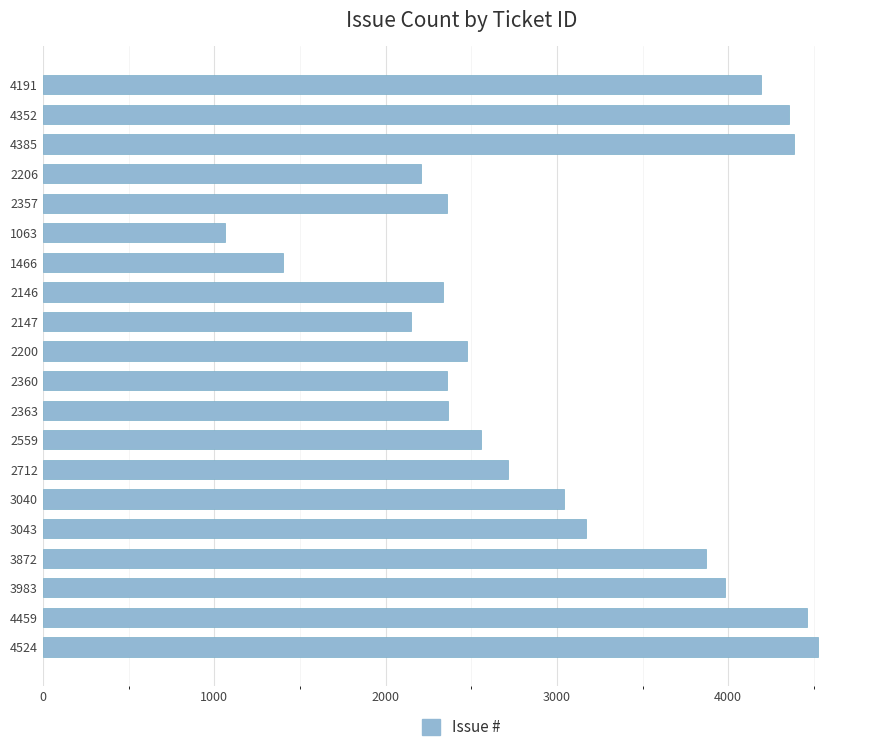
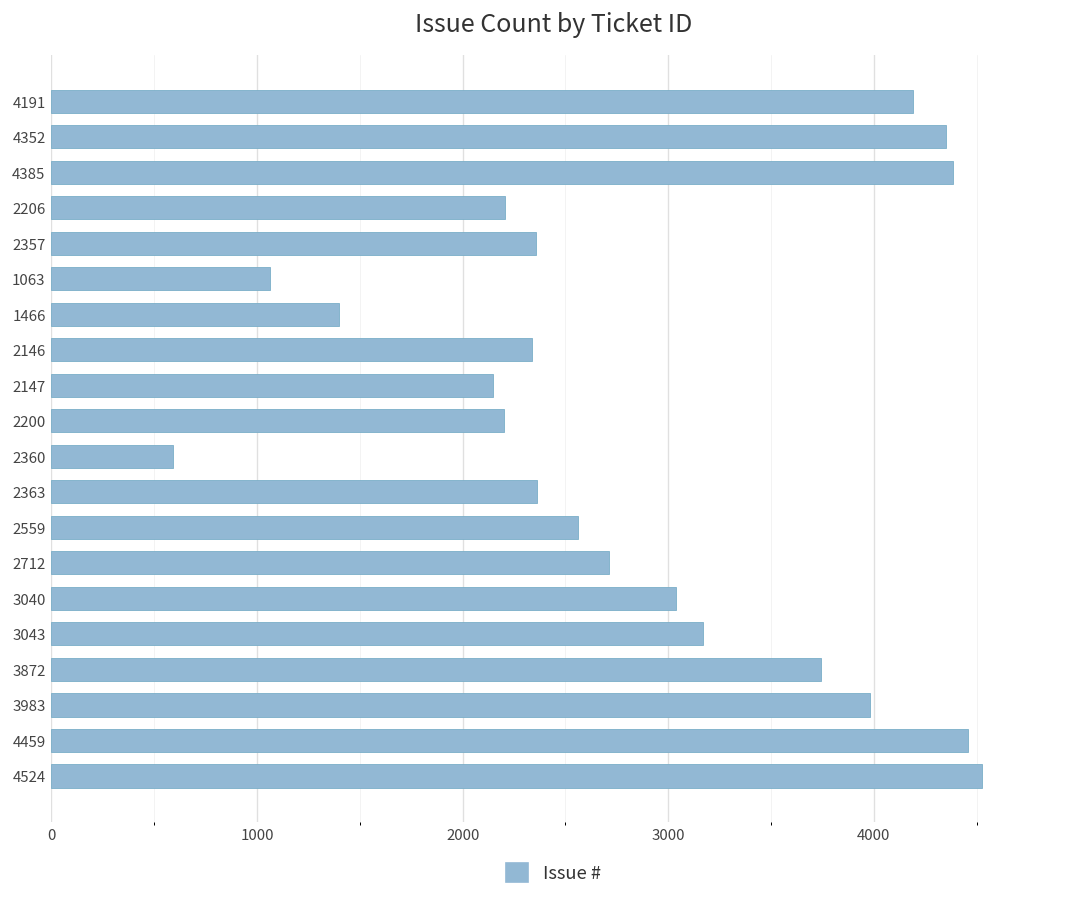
2200: 2480 -> 2200
2360: 2360 -> 590
3872: 3870 -> 3740
